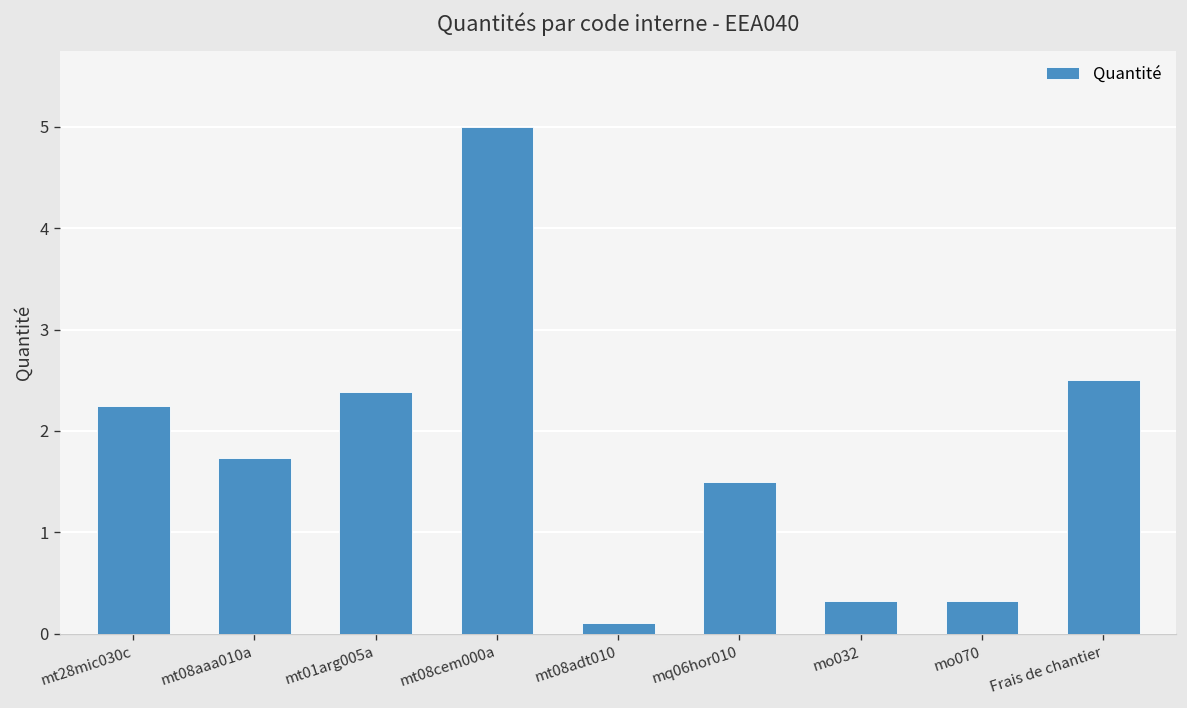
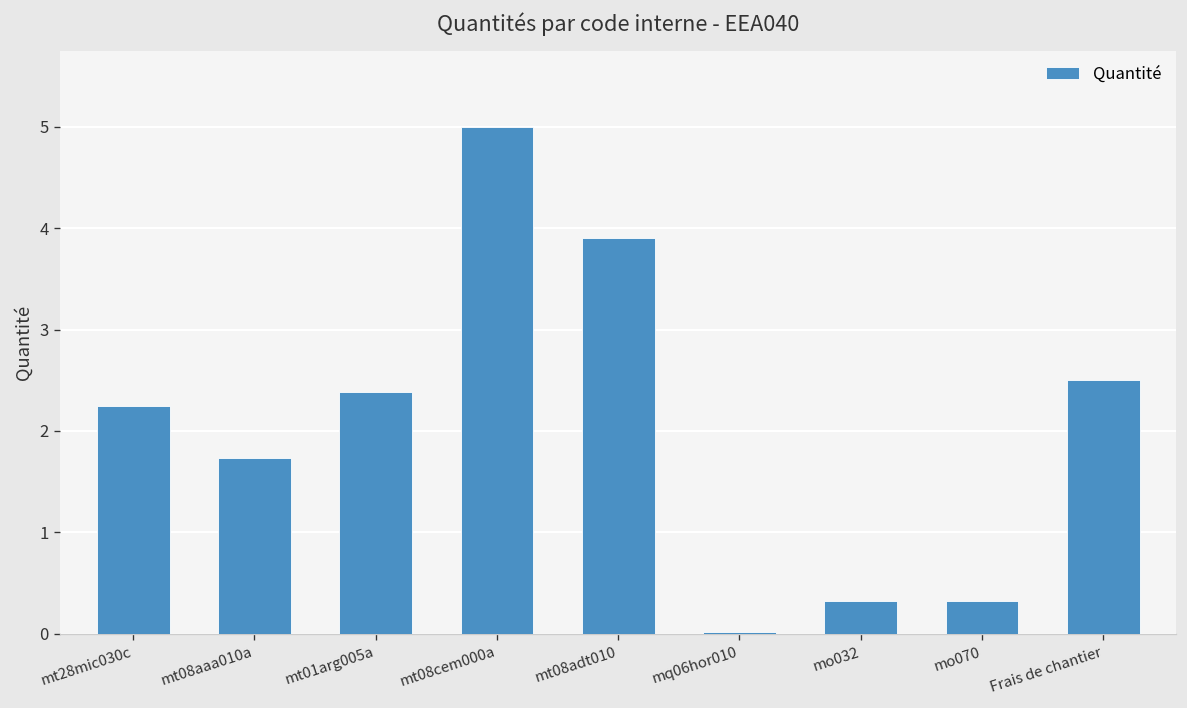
mt08adt010: 0.1 -> 3.9
mq06hor010: 1.5 -> 0.0
